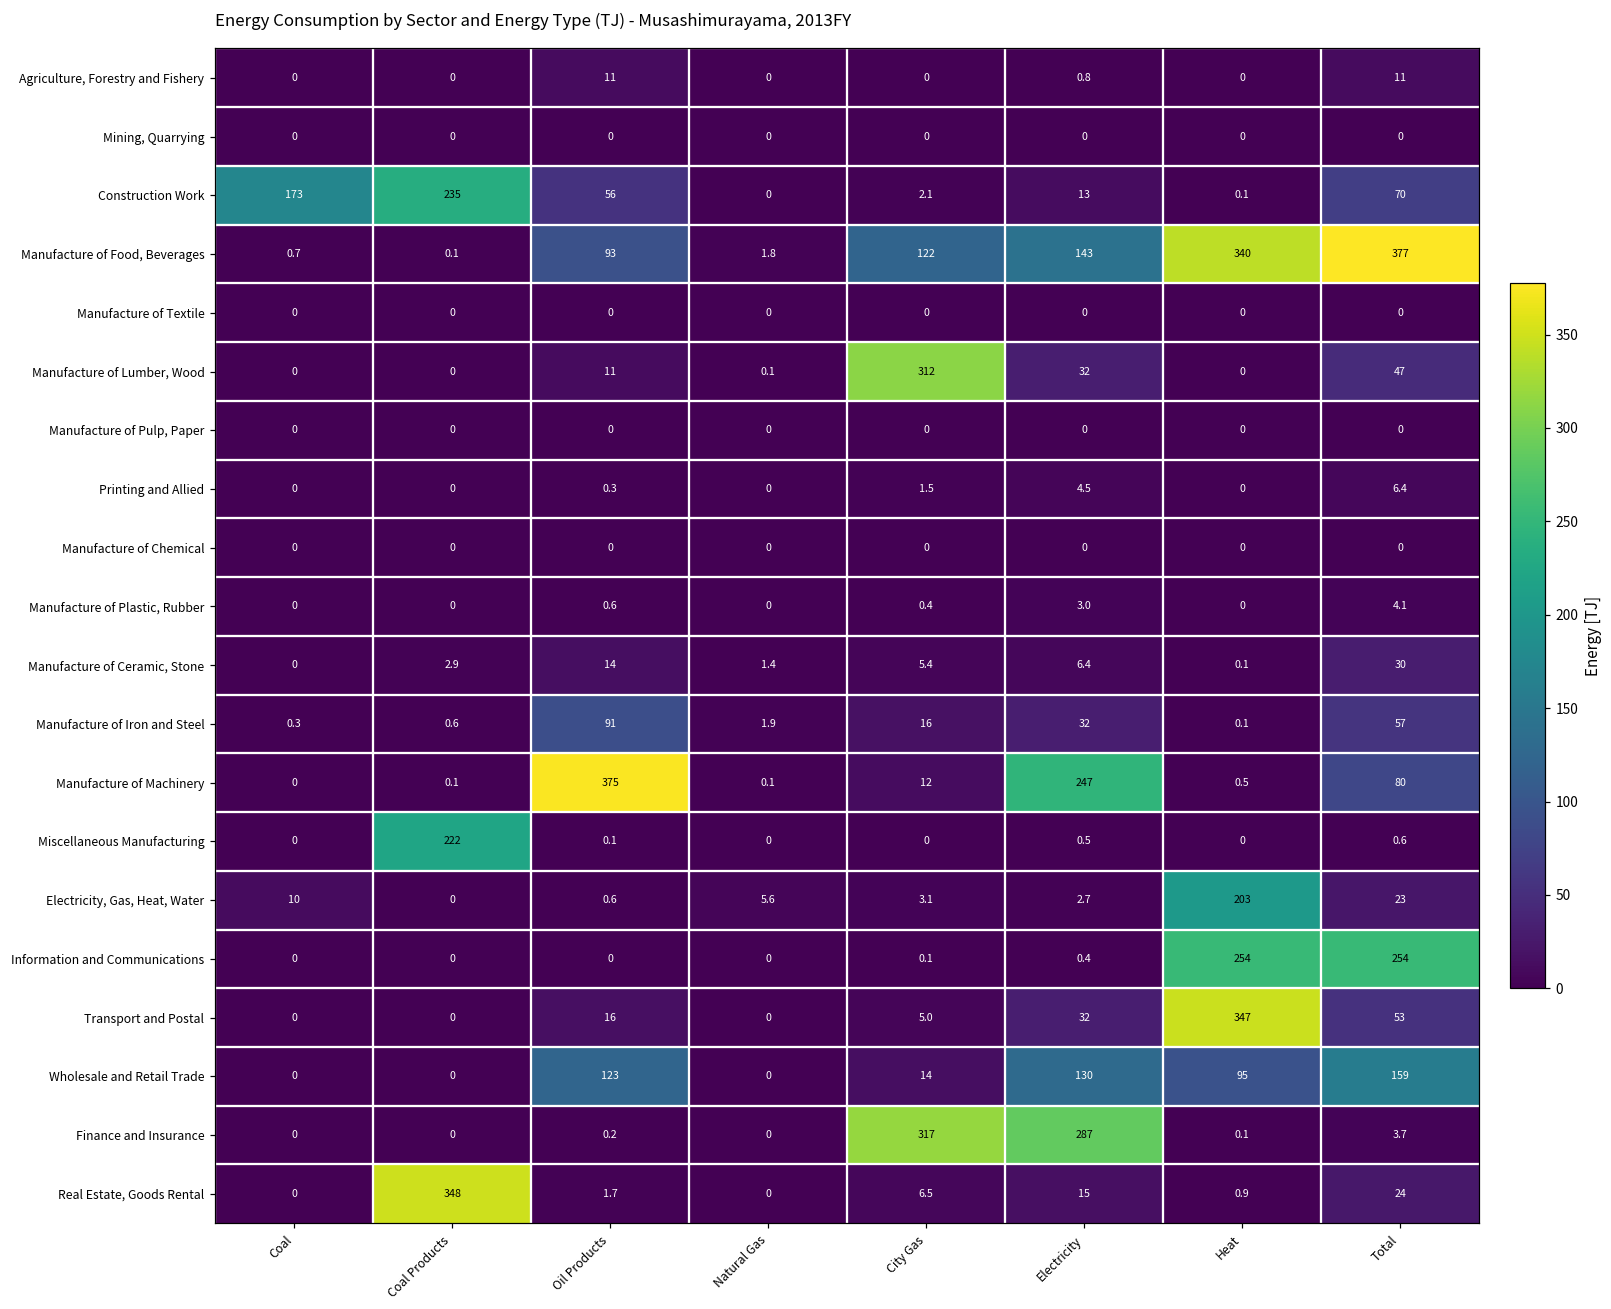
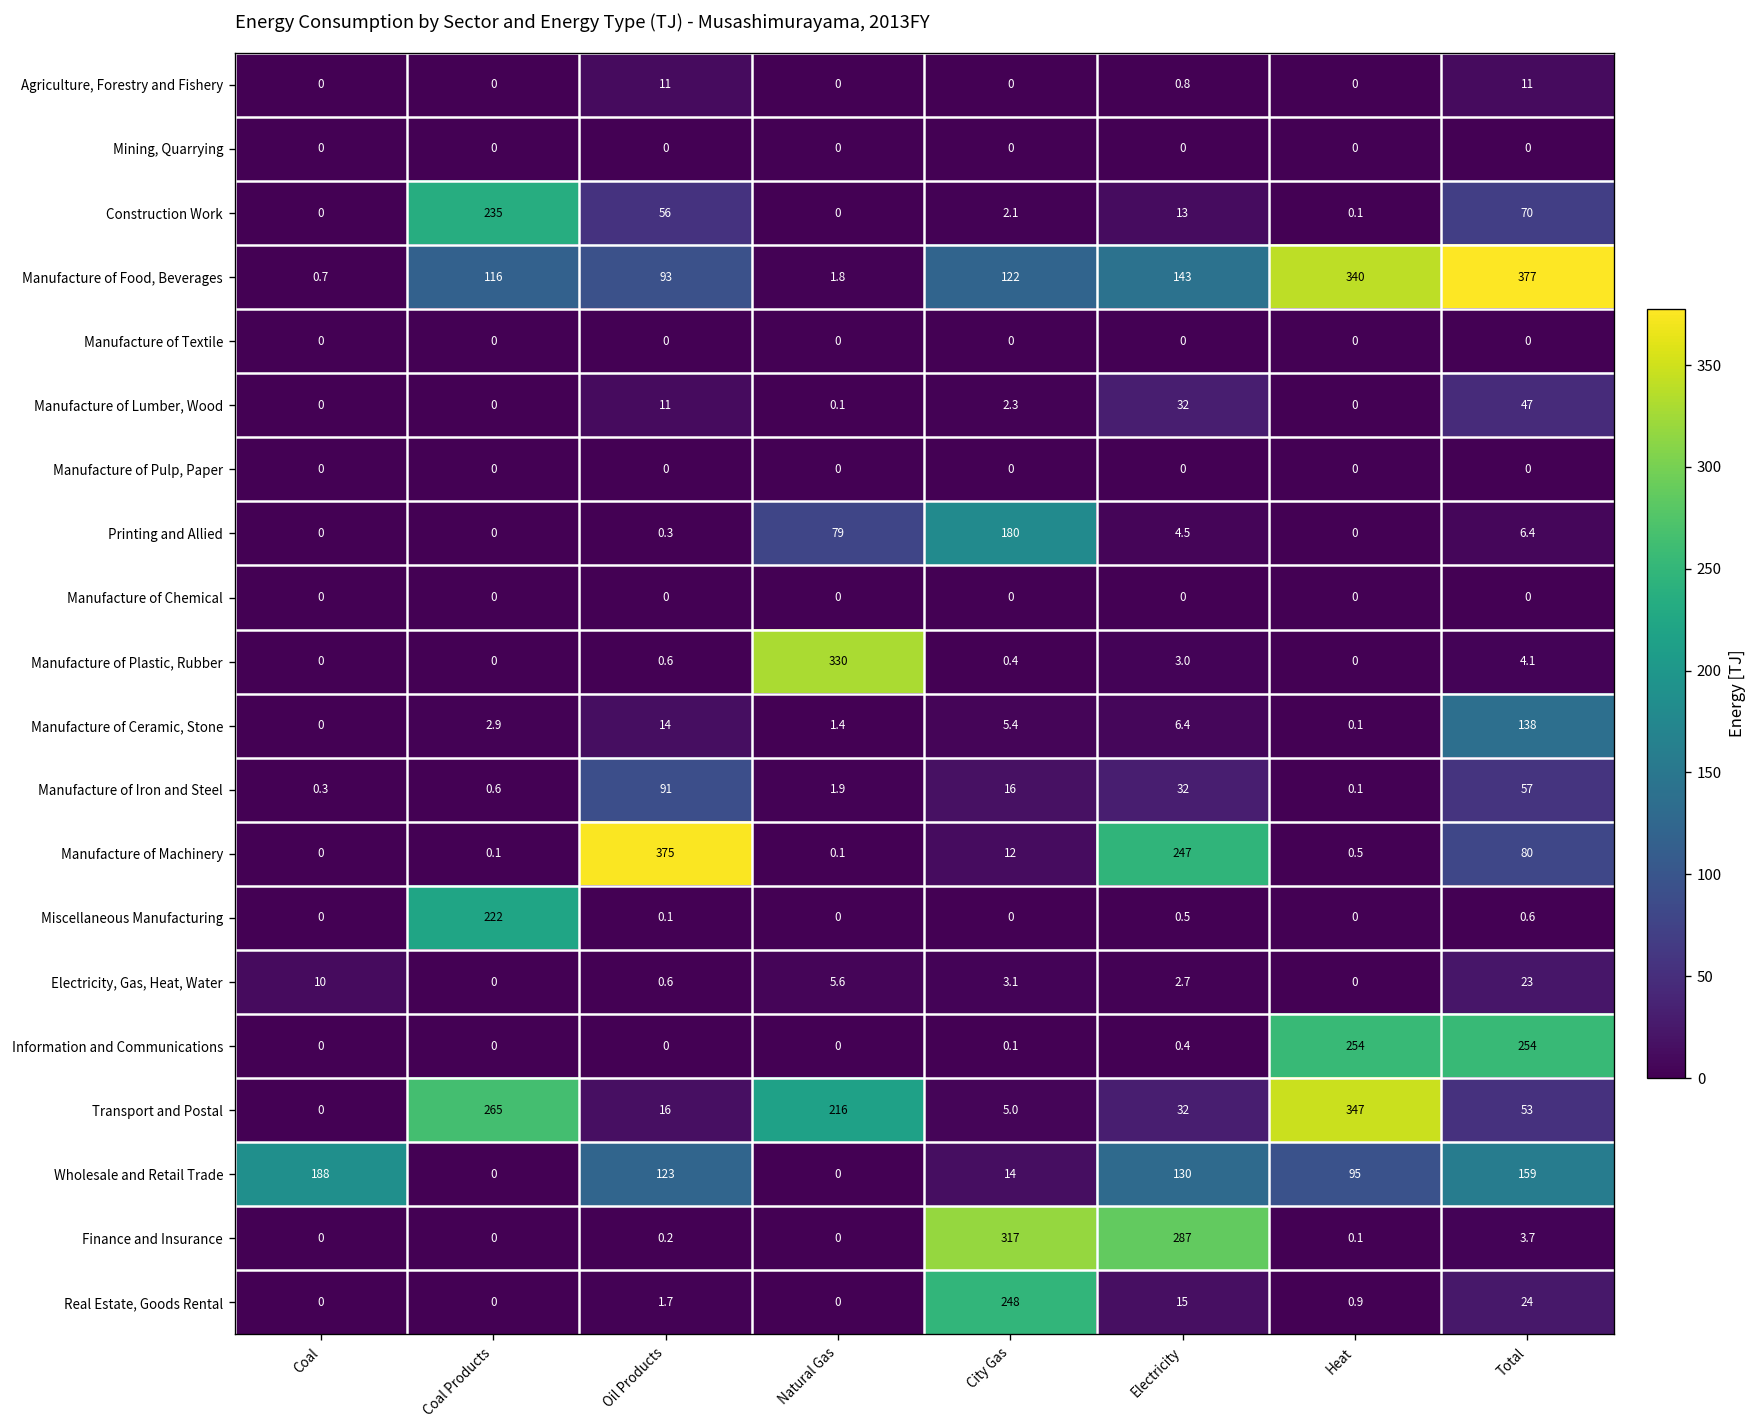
Construction Work, Coal: 173 -> 0
Manufacture of Food, Beverages, Coal Products: 0.1 -> 116
Manufacture of Lumber, Wood, City Gas: 312 -> 2.3
Printing and Allied, Natural Gas: 0 -> 79
Printing and Allied, City Gas: 1.5 -> 180
Manufacture of Plastic, Rubber, Natural Gas: 0 -> 330
Manufacture of Ceramic, Stone, Total: 30 -> 138
Electricity, Gas, Heat, Water, Heat: 203 -> 0
Transport and Postal, Coal Products: 0 -> 265
Transport and Postal, Natural Gas: 0 -> 216
Wholesale and Retail Trade, Coal: 0 -> 188
Real Estate, Goods Rental, Coal Products: 348 -> 0
Real Estate, Goods Rental, City Gas: 6.5 -> 248
